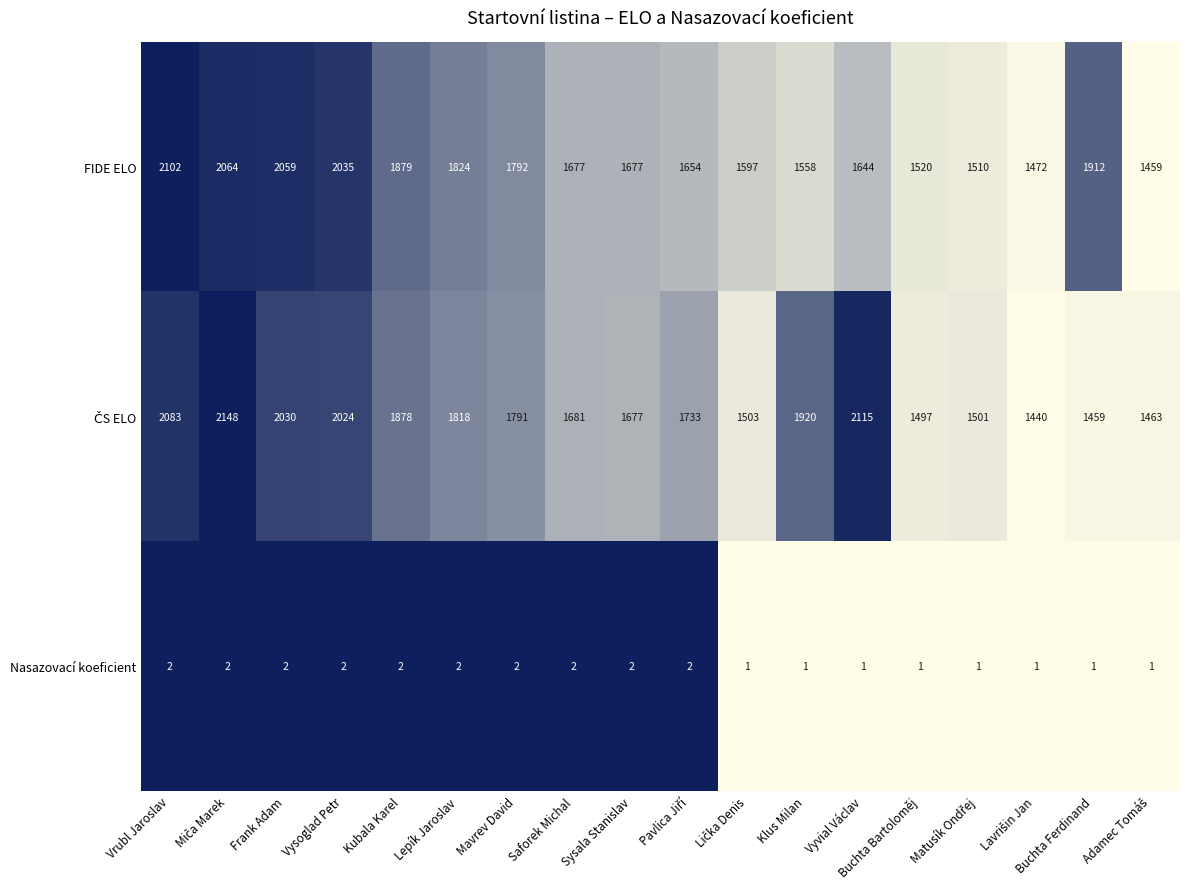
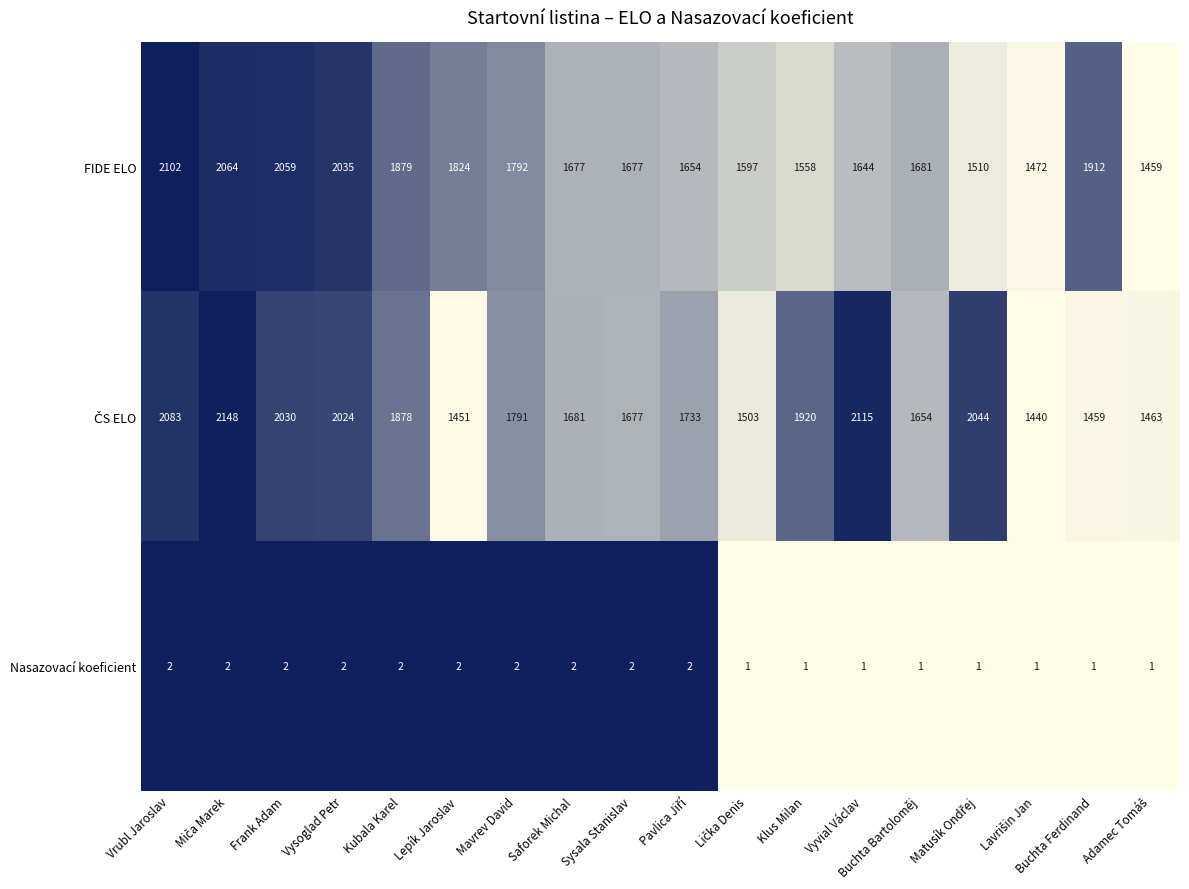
FIDE ELO, Buchta Bartoloměj: 1520 -> 1681
ČS ELO, Lepík Jaroslav: 1818 -> 1451
ČS ELO, Buchta Bartoloměj: 1497 -> 1654
ČS ELO, Matusík Ondřej: 1501 -> 2044
